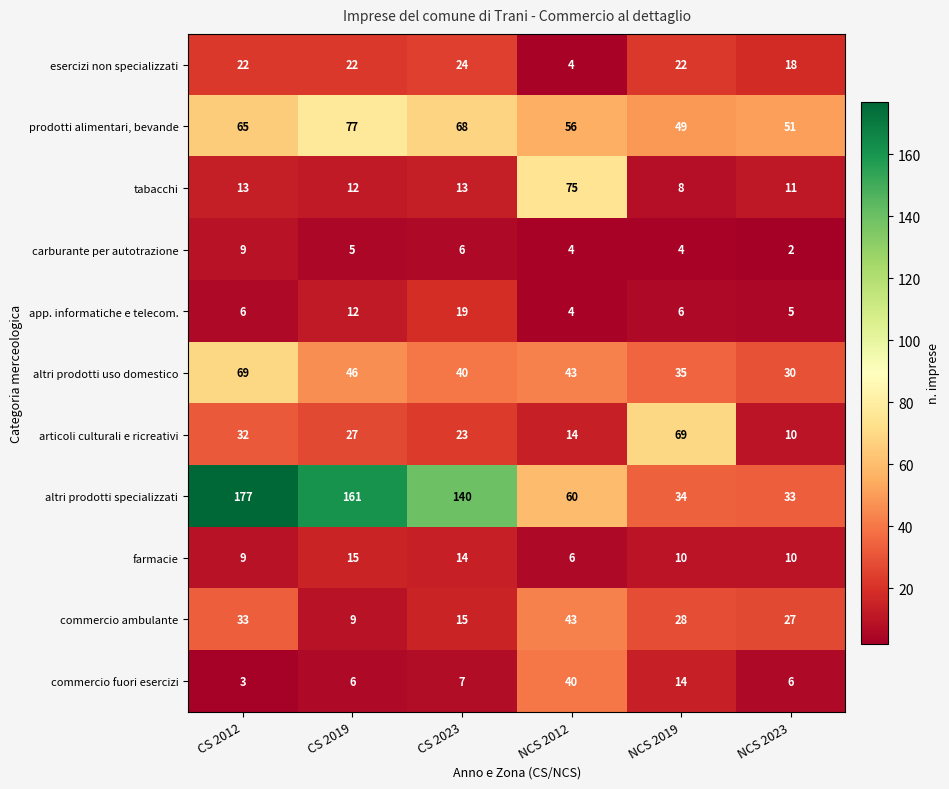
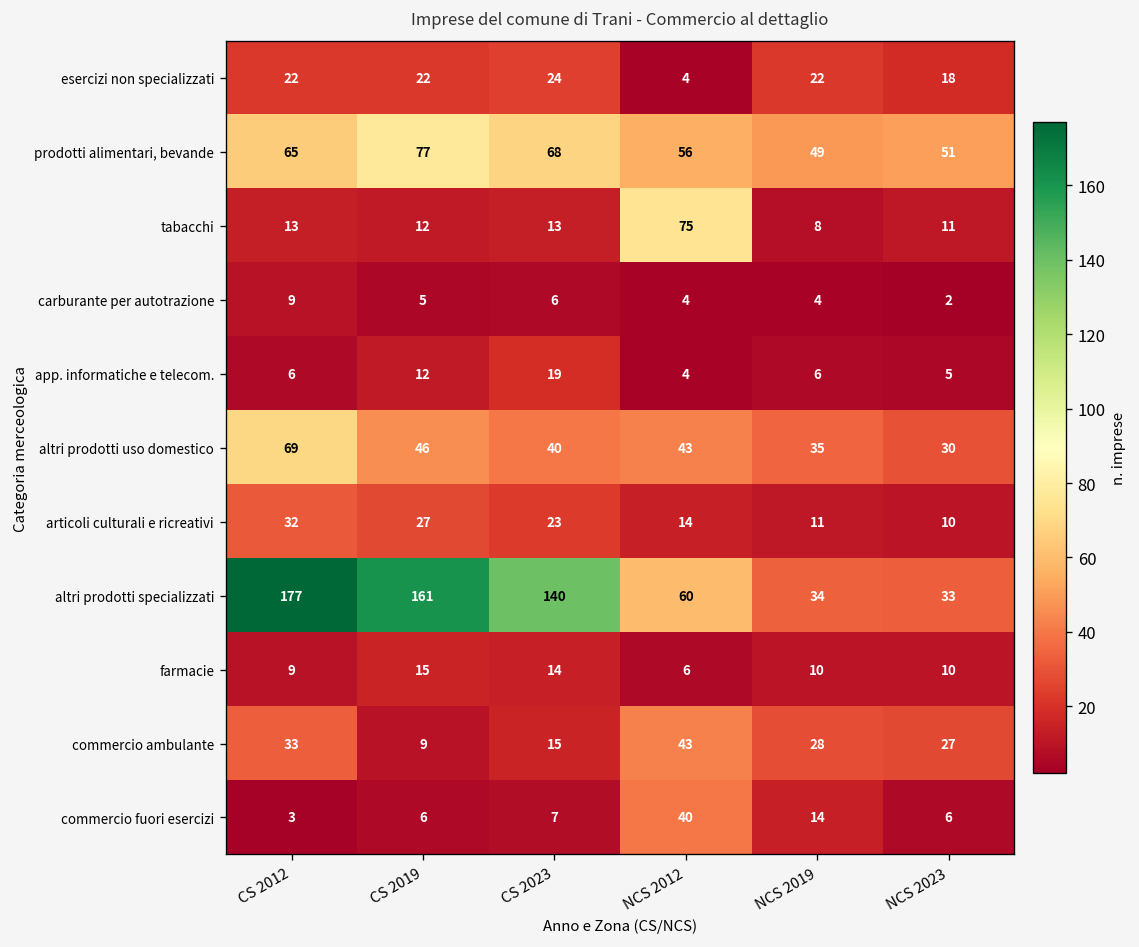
articoli culturali e ricreativi, NCS 2019: 69 -> 11
